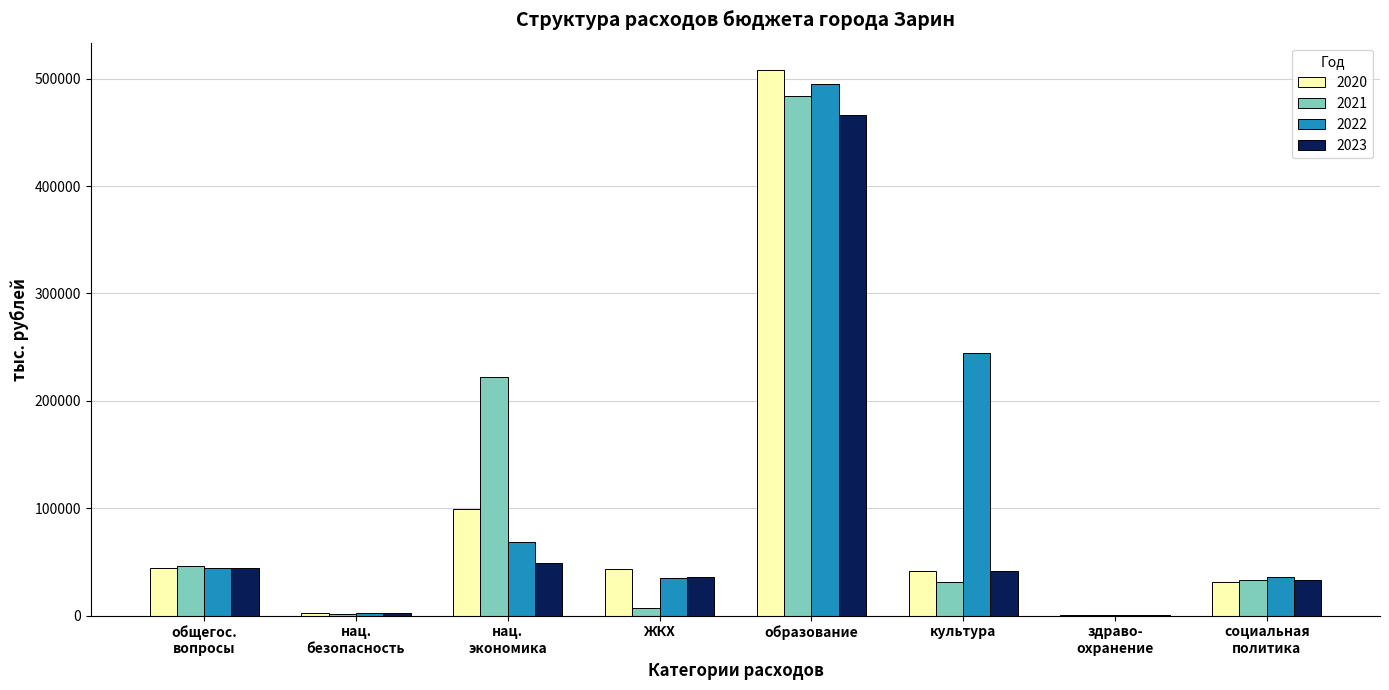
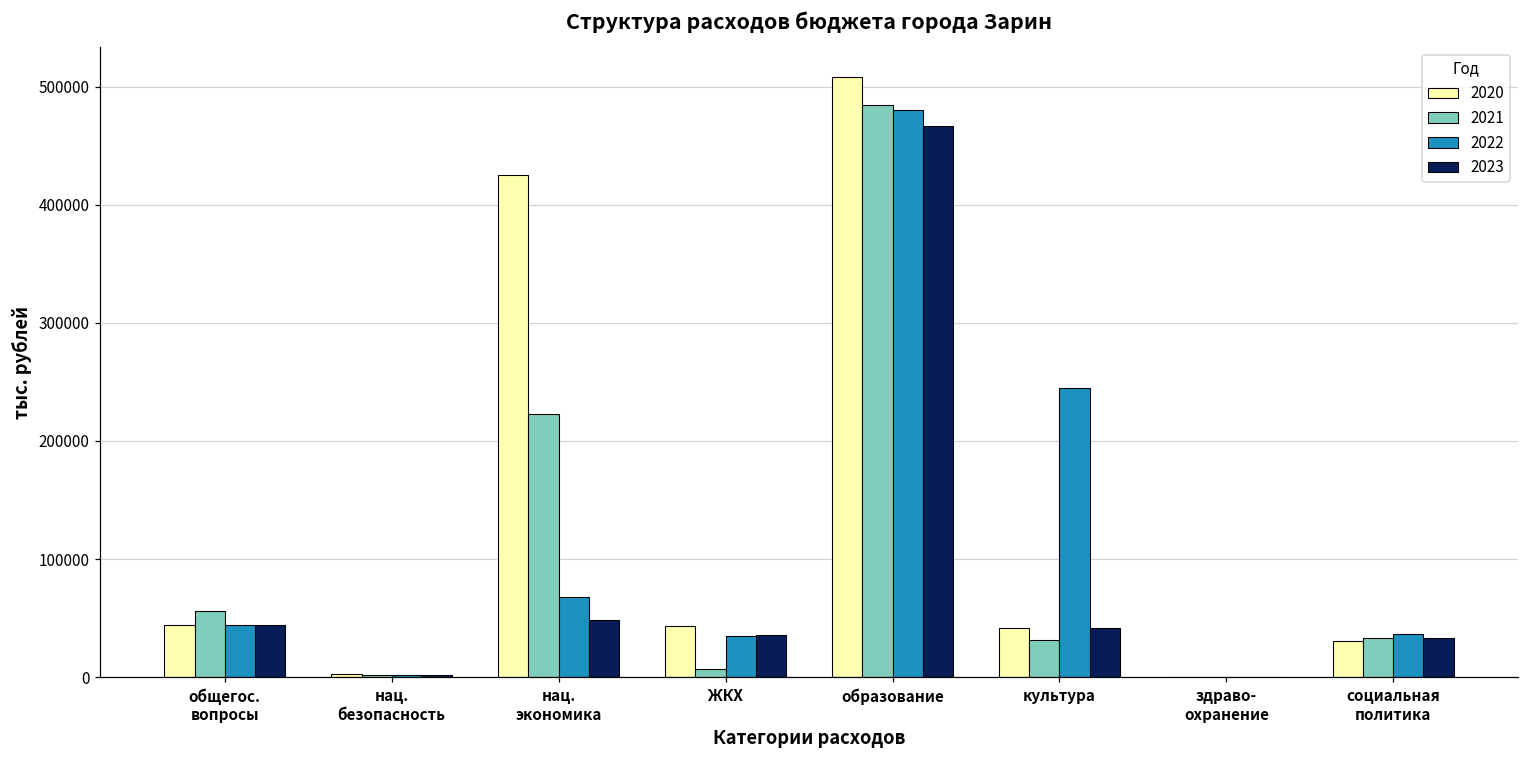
2021, общегос. вопросы: 46000 -> 56000
2020, нац. экономика: 100000 -> 425000
2022, образование: 495000 -> 480000
